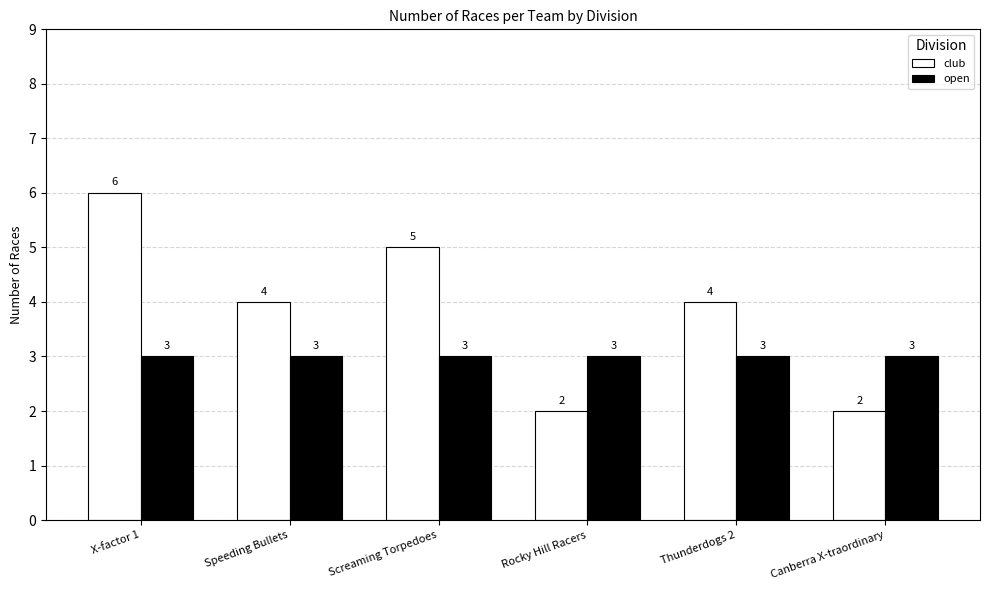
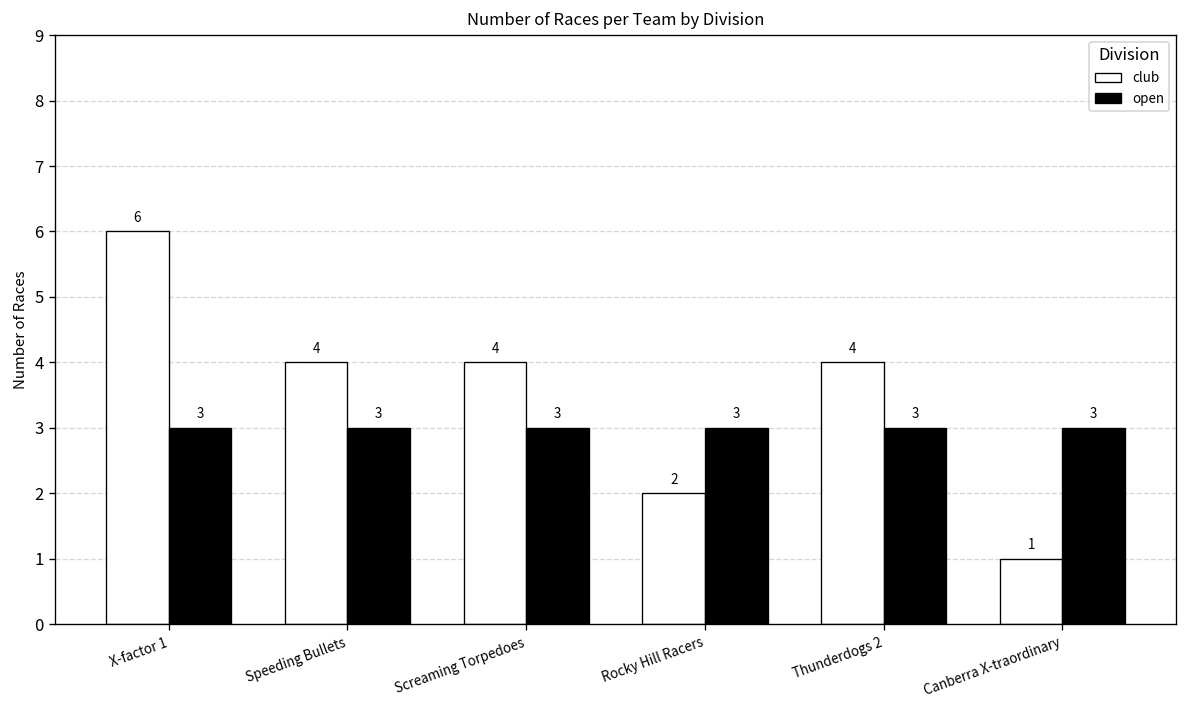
club, Screaming Torpedoes: 5 -> 4
club, Canberra X-traordinary: 2 -> 1
